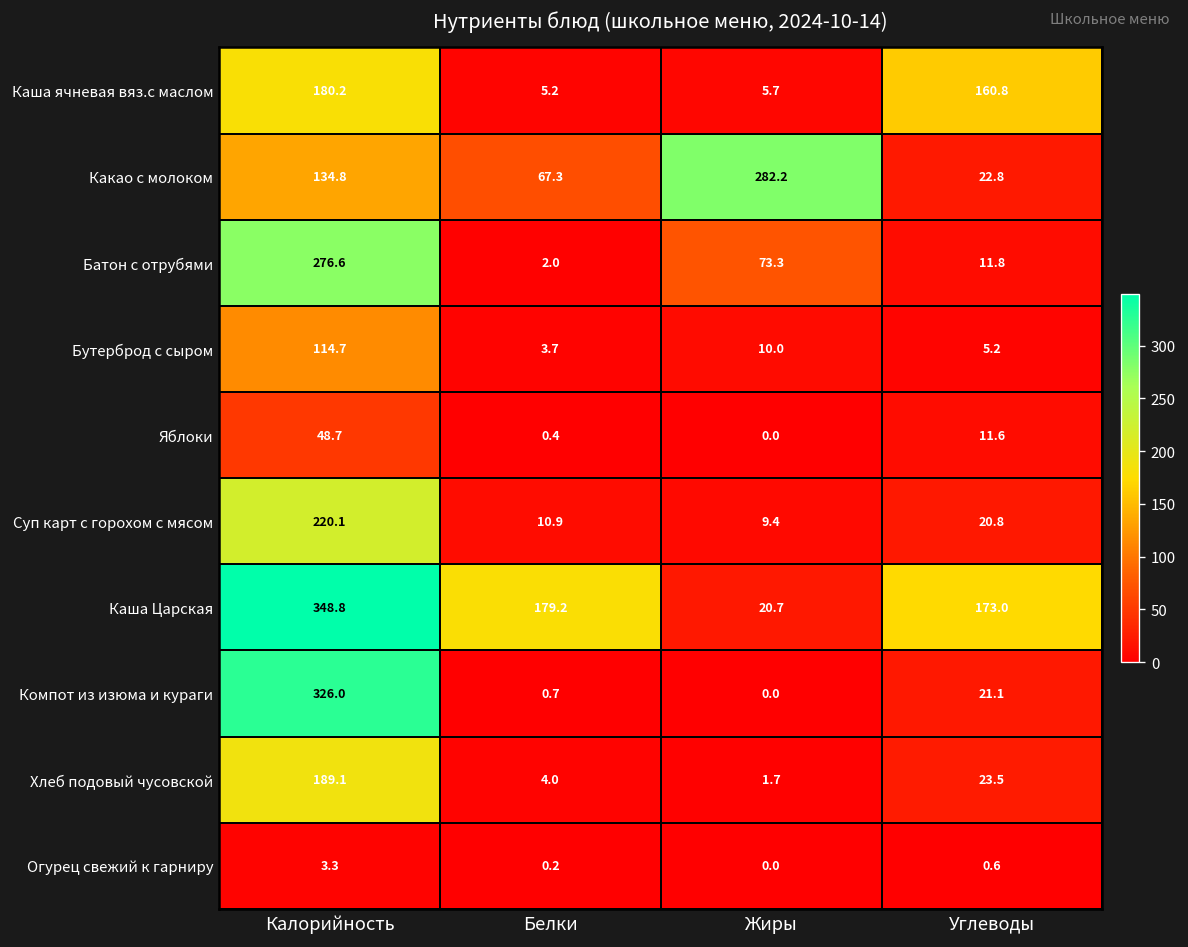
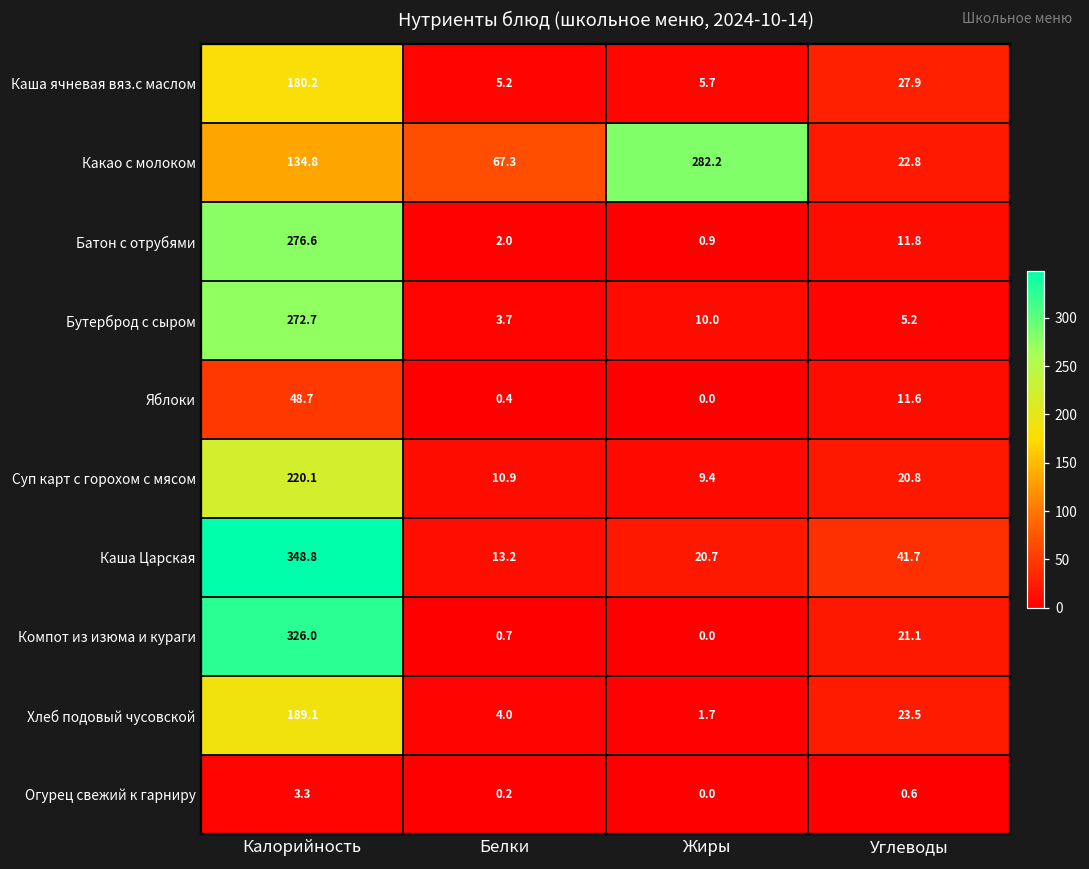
Каша ячневая вяз.с маслом, Углеводы: 160.8 -> 27.9
Батон с отрубями, Жиры: 73.3 -> 0.9
Бутерброд с сыром, Калорийность: 114.7 -> 272.7
Каша Царская, Белки: 179.2 -> 13.2
Каша Царская, Углеводы: 173.0 -> 41.7
